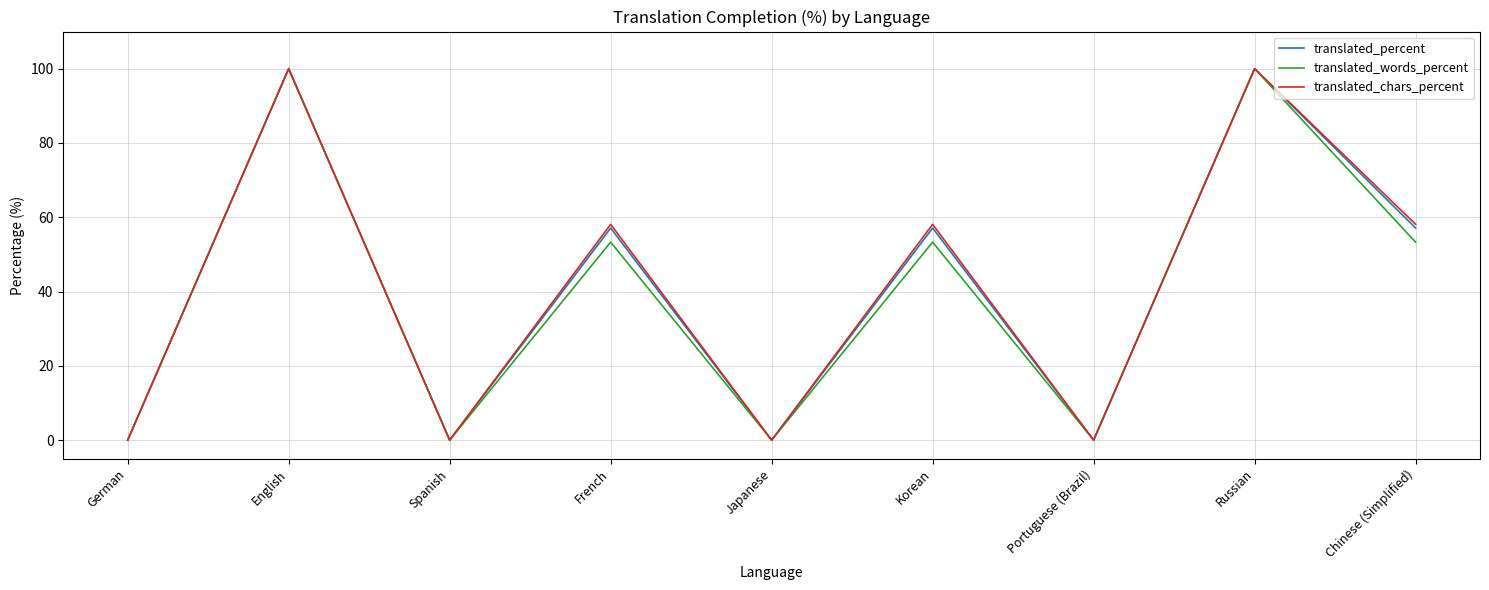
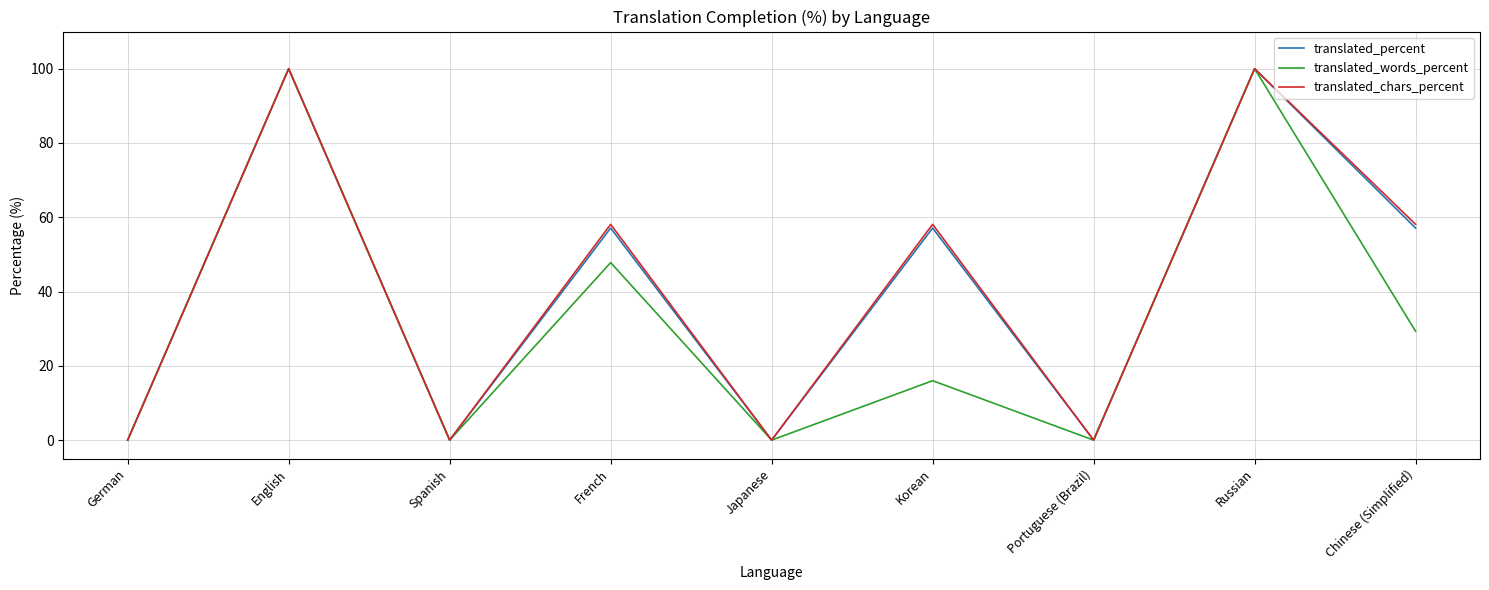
translated_words_percent, French: 53 -> 48
translated_words_percent, Korean: 53 -> 16
translated_words_percent, Chinese (Simplified): 53 -> 29
